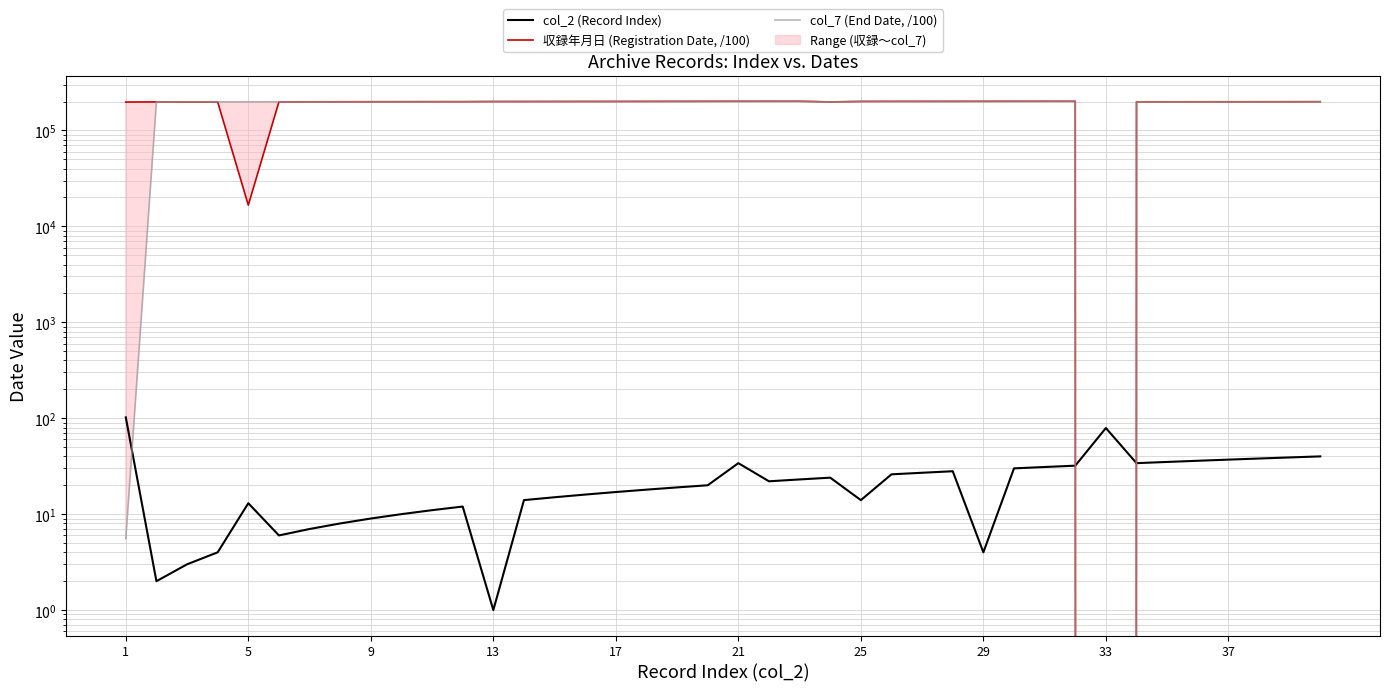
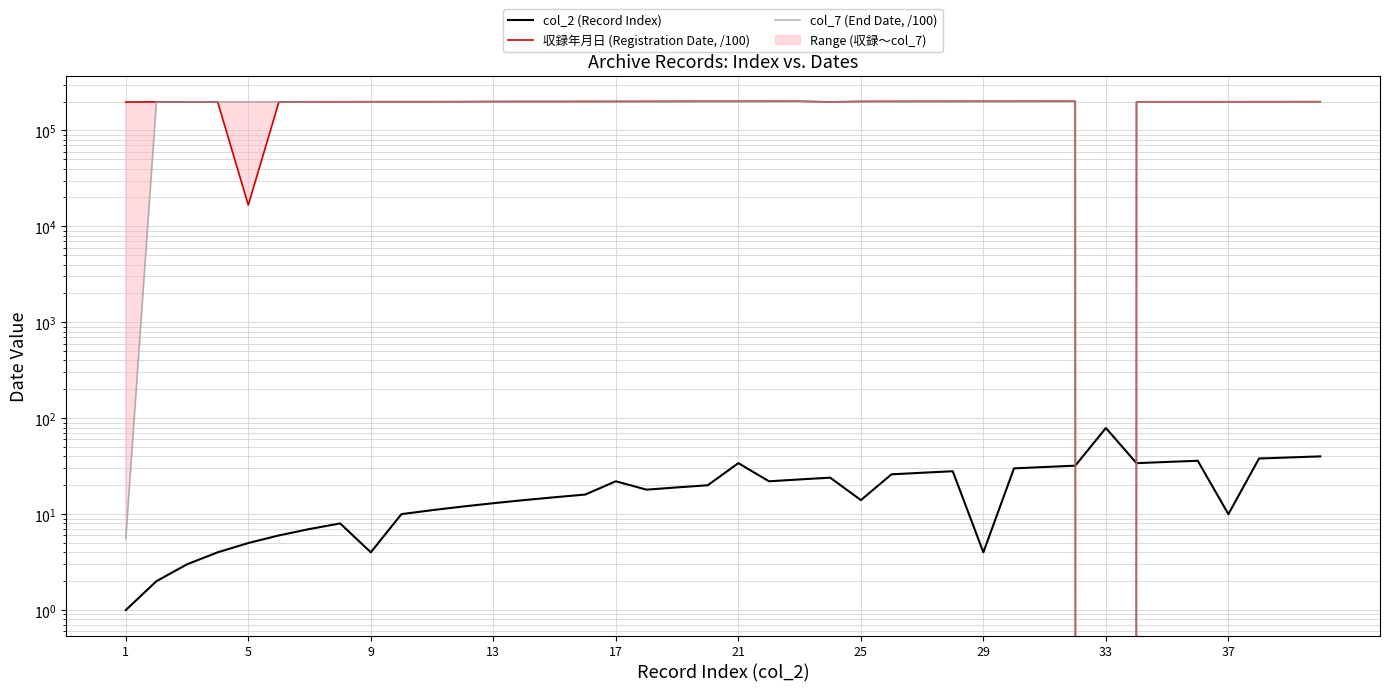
col_2 (Record Index), 1: 100 -> 1
col_2 (Record Index), 5: 13 -> 5
col_2 (Record Index), 9: 9 -> 4
col_2 (Record Index), 13: 1 -> 13
col_2 (Record Index), 17: 17 -> 22
col_2 (Record Index), 37: 37 -> 10
